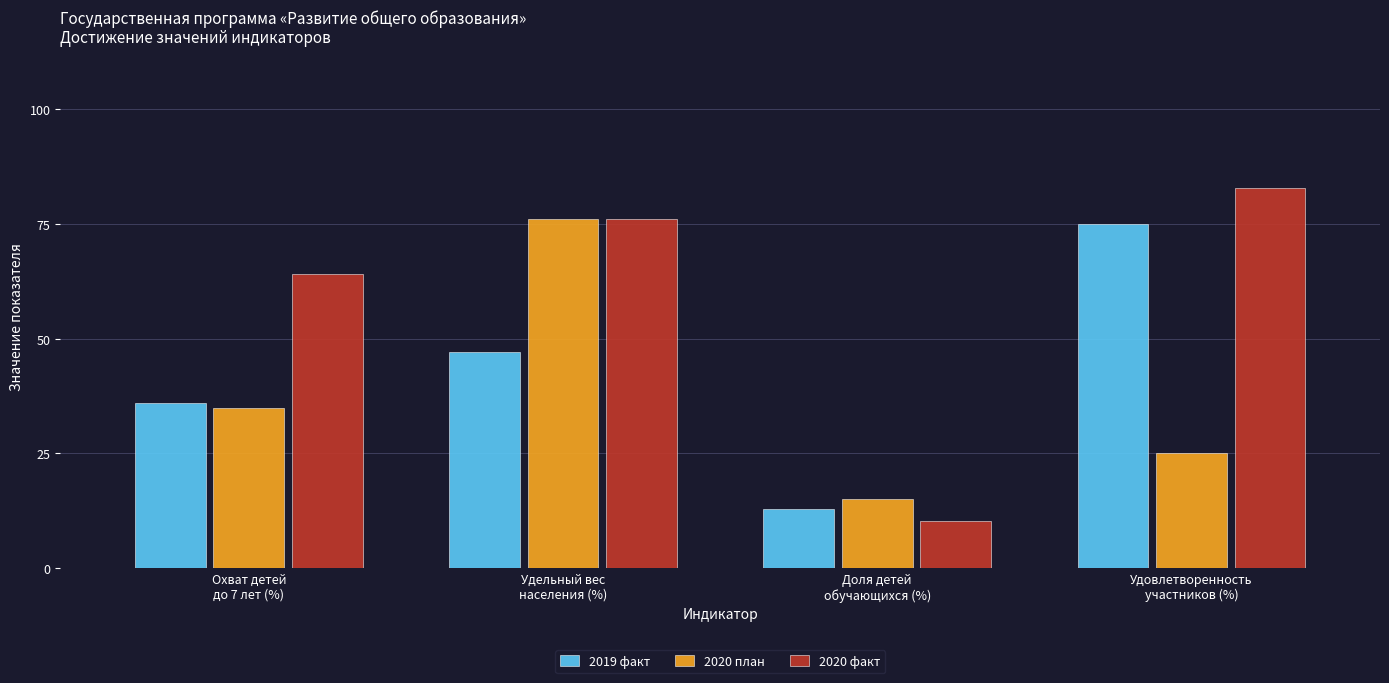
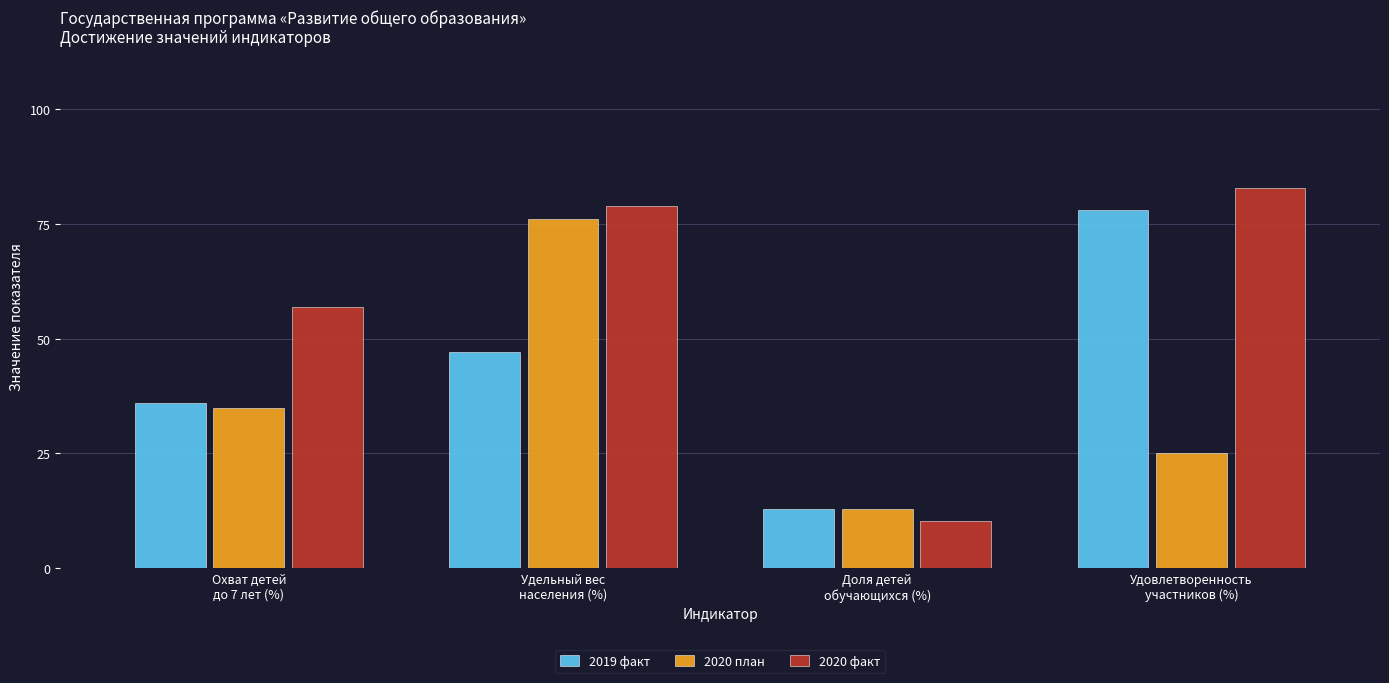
2020 факт, Охват детей до 7 лет (%): 64 -> 57
2020 факт, Удельный вес населения (%): 76 -> 79
2020 план, Доля детей обучающихся (%): 15 -> 13
2019 факт, Удовлетворенность участников (%): 75 -> 78
